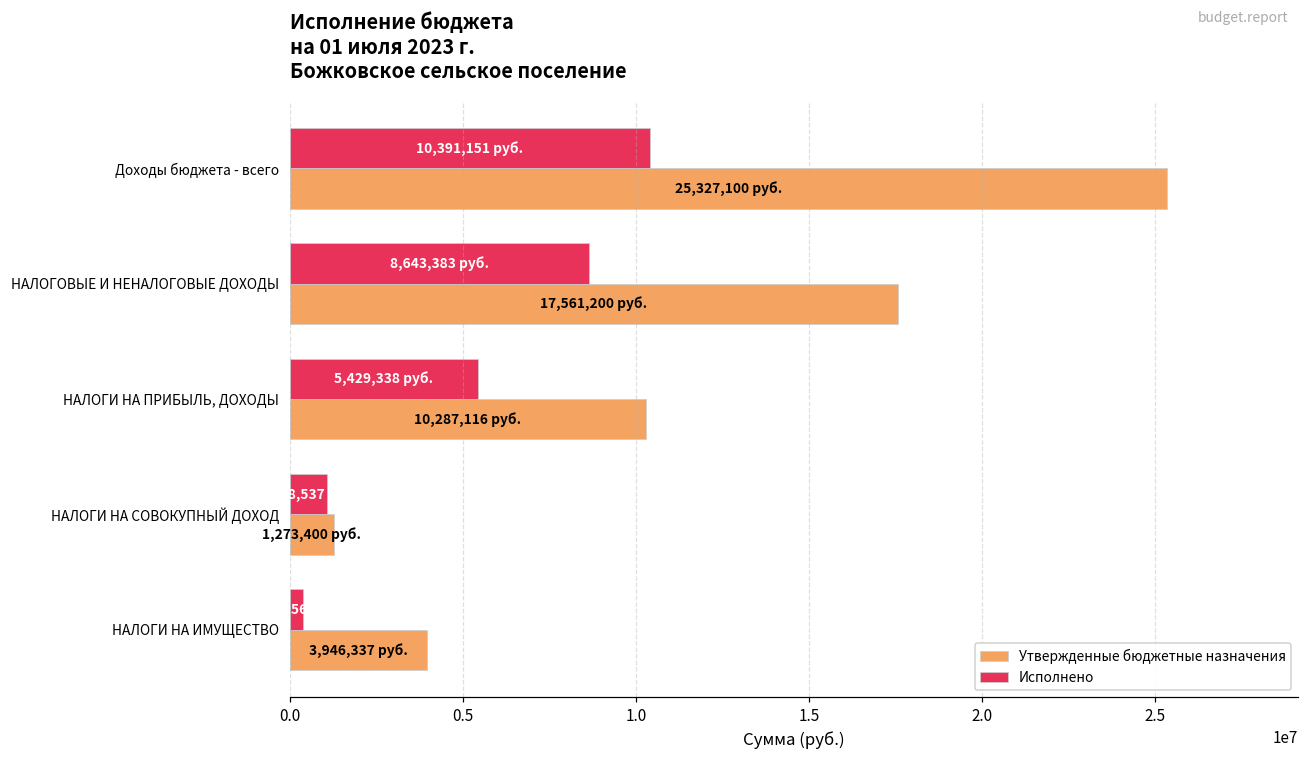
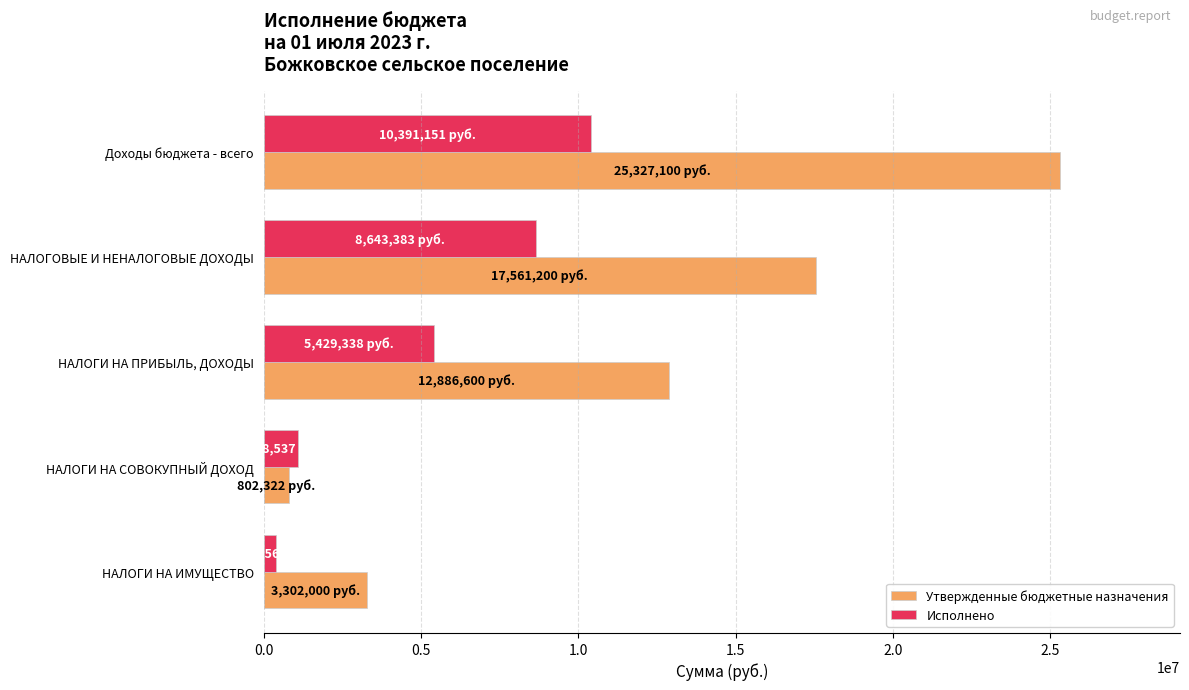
Утвержденные бюджетные назначения, НАЛОГИ НА ПРИБЫЛЬ, ДОХОДЫ: 10,287,116 -> 12,886,600
Утвержденные бюджетные назначения, НАЛОГИ НА СОВОКУПНЫЙ ДОХОД: 1,273,400 -> 802,322
Утвержденные бюджетные назначения, НАЛОГИ НА ИМУЩЕСТВО: 3,946,337 -> 3,302,000
